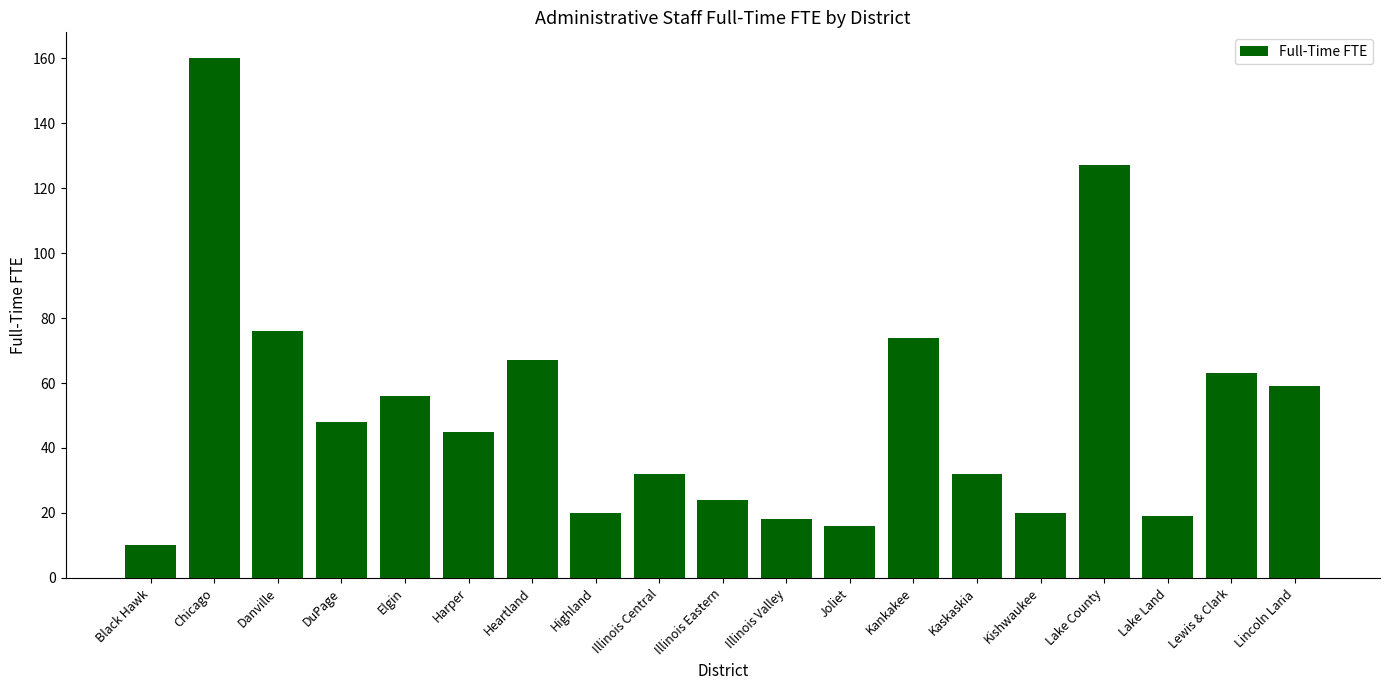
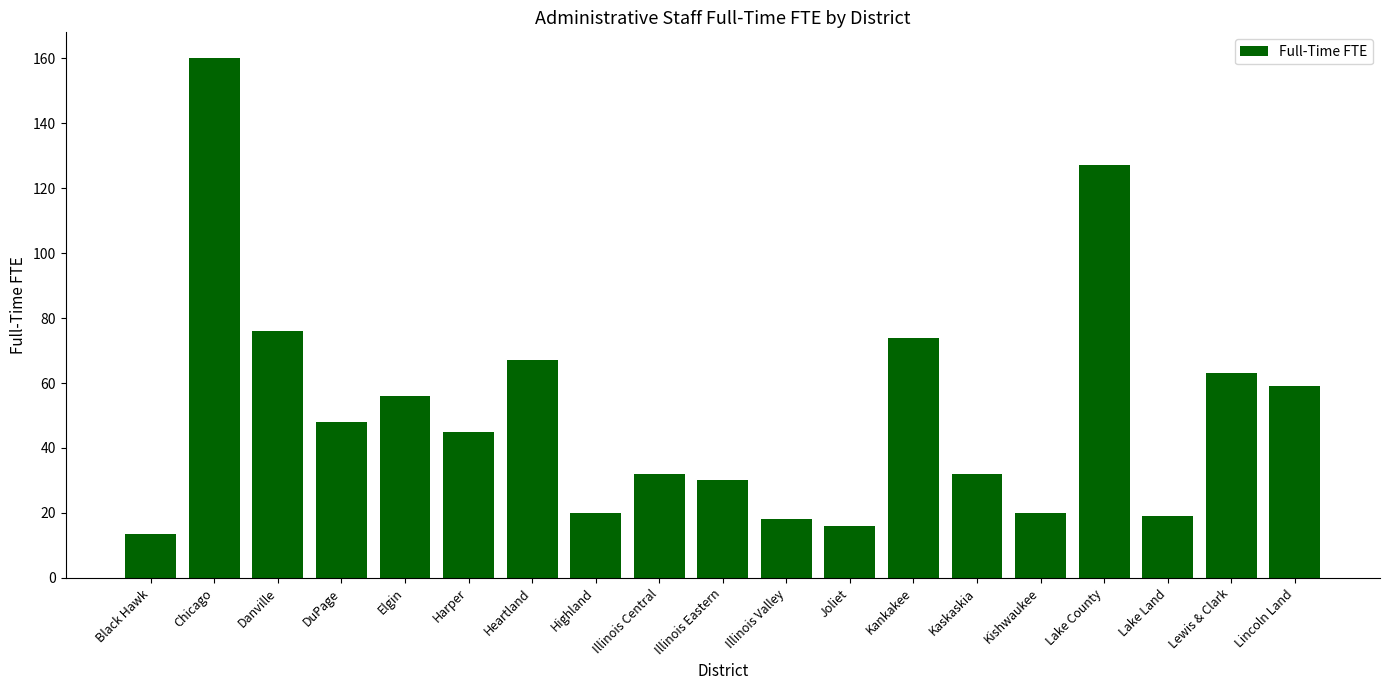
Black Hawk: 10 -> 14
Illinois Eastern: 24 -> 30
